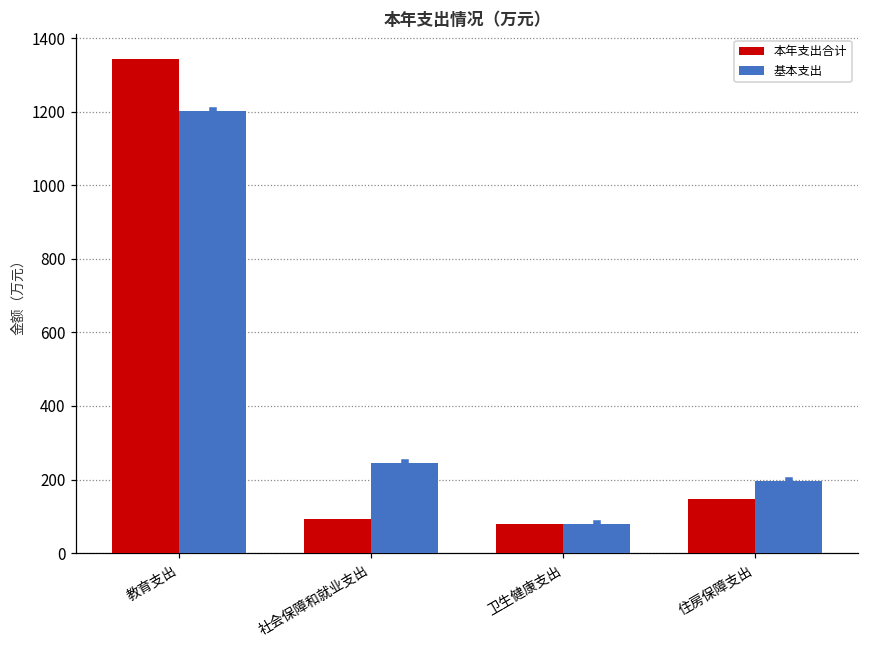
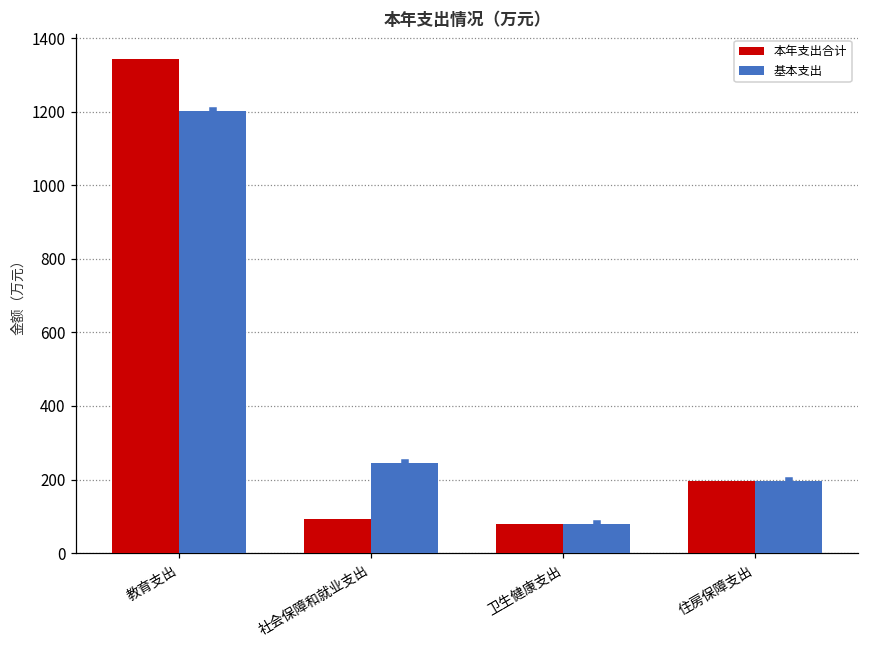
本年支出合计, 住房保障支出: 150 -> 190
